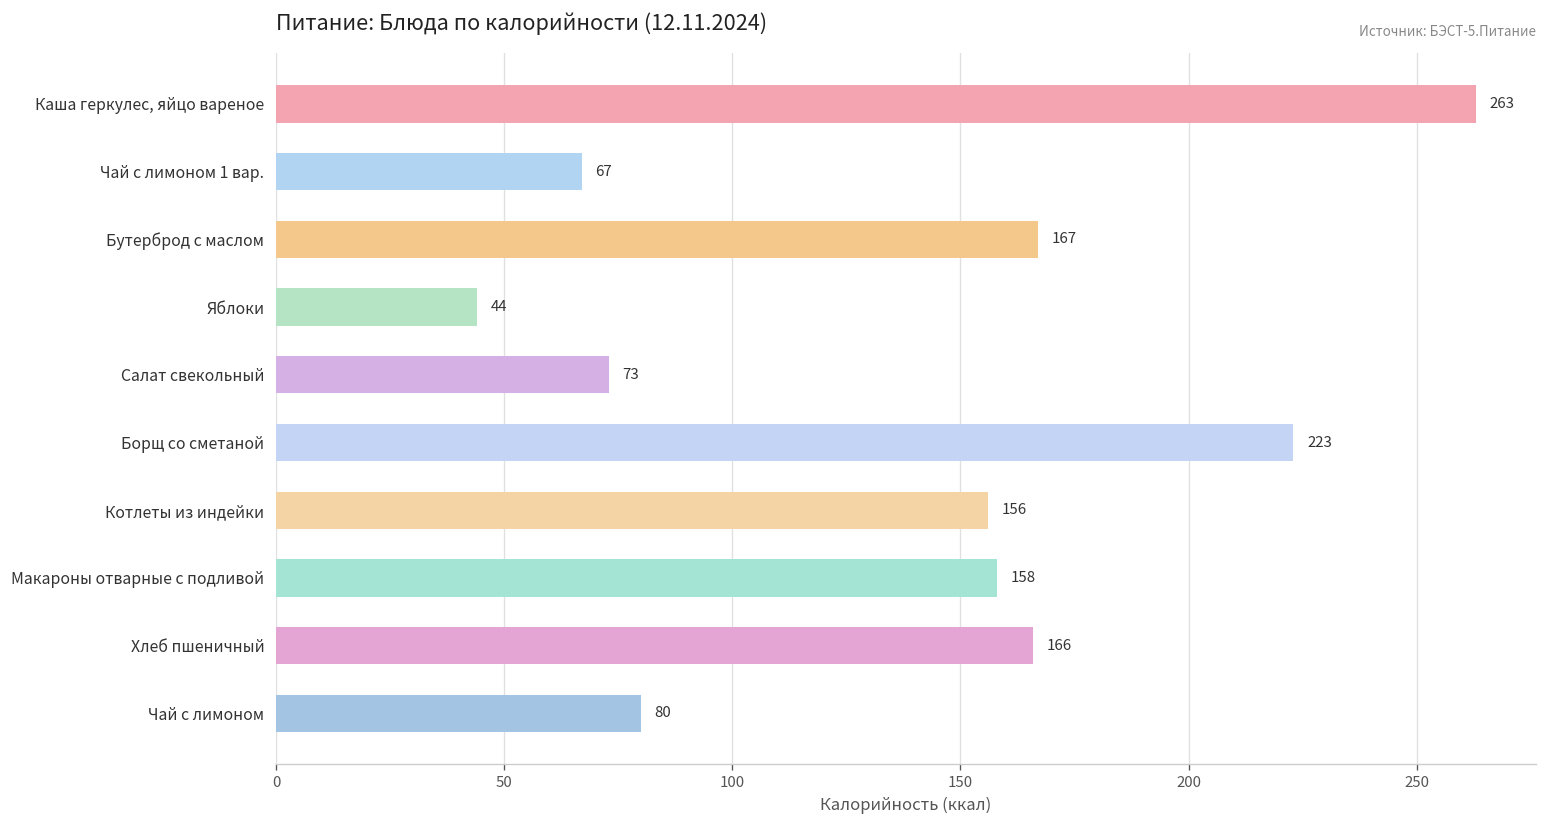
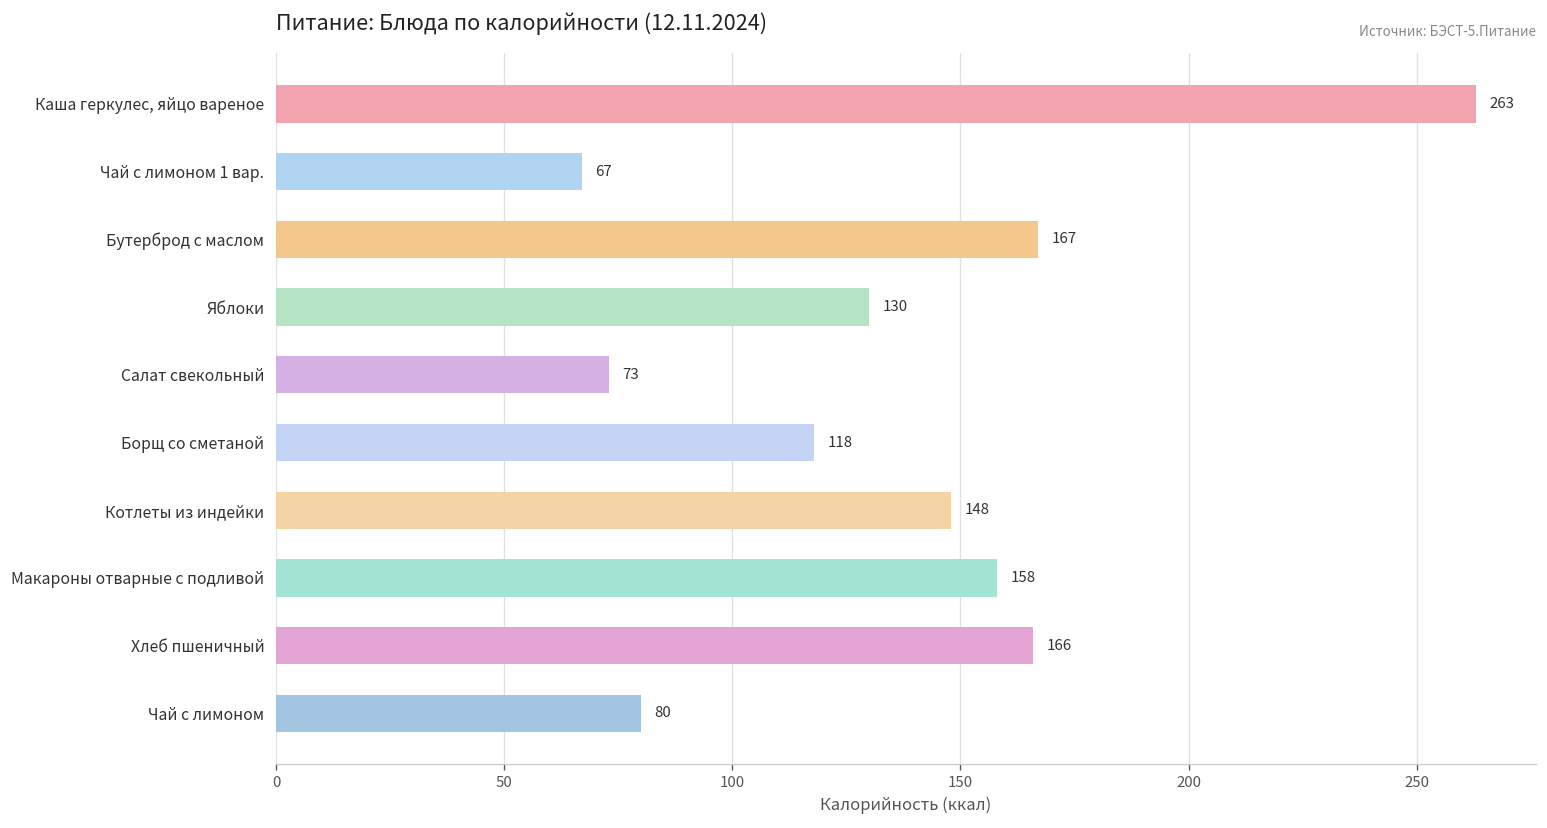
Яблоки: 44 -> 130
Борщ со сметаной: 223 -> 118
Котлеты из индейки: 156 -> 148
